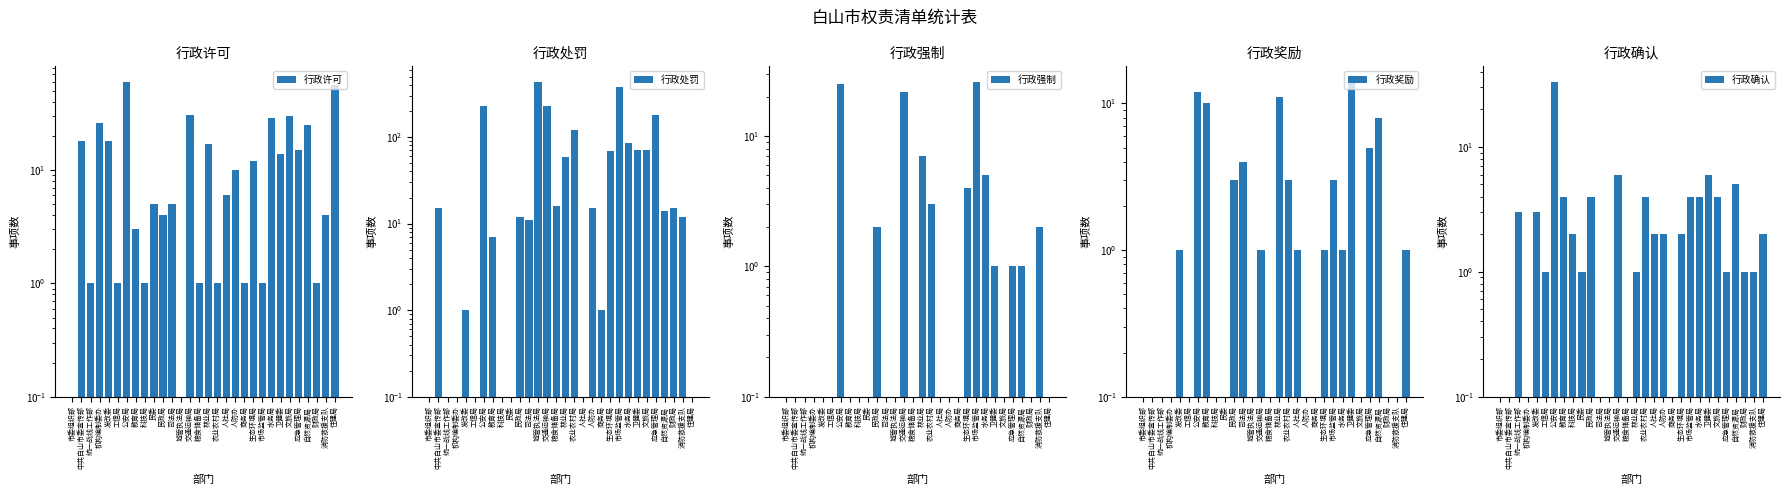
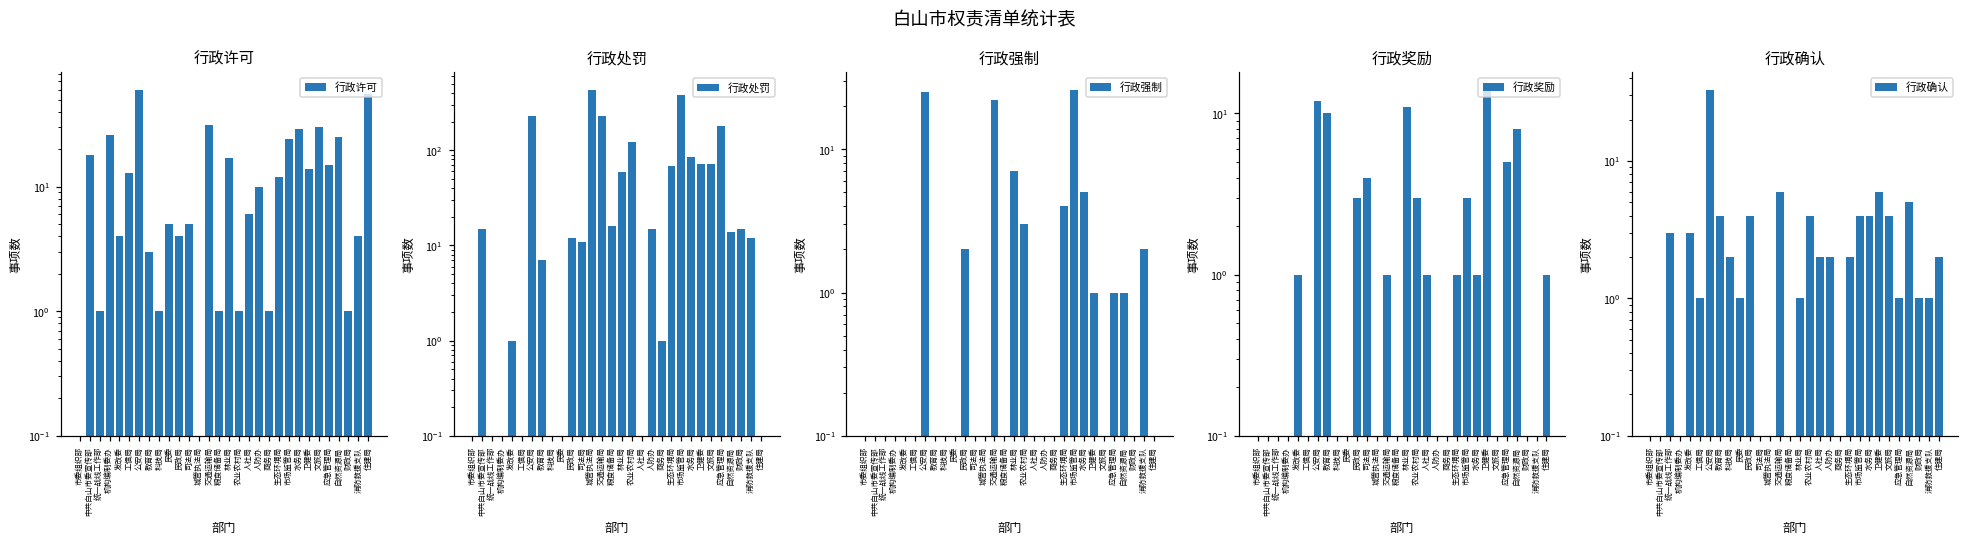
行政许可, 发改委: 18 -> 4
行政许可, 工信局: 1 -> 13
行政许可, 市场监管局: 1 -> 24
